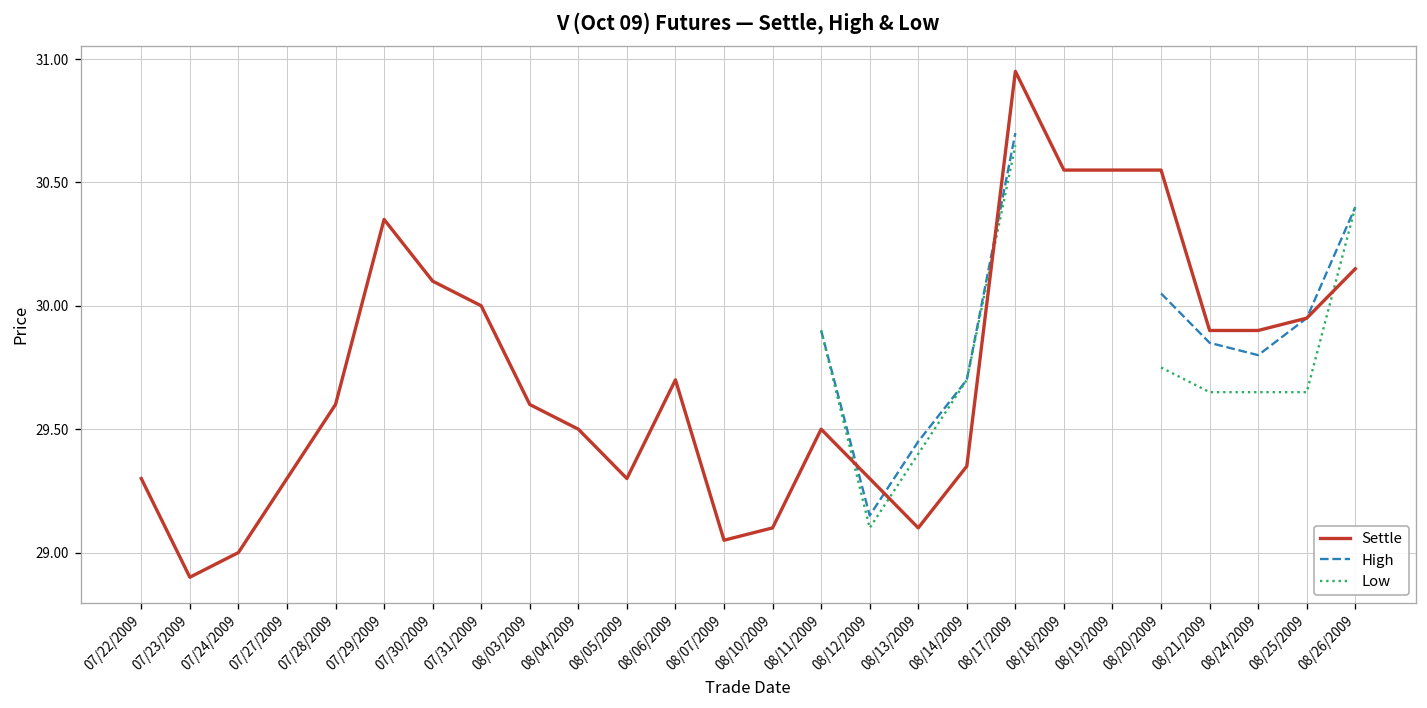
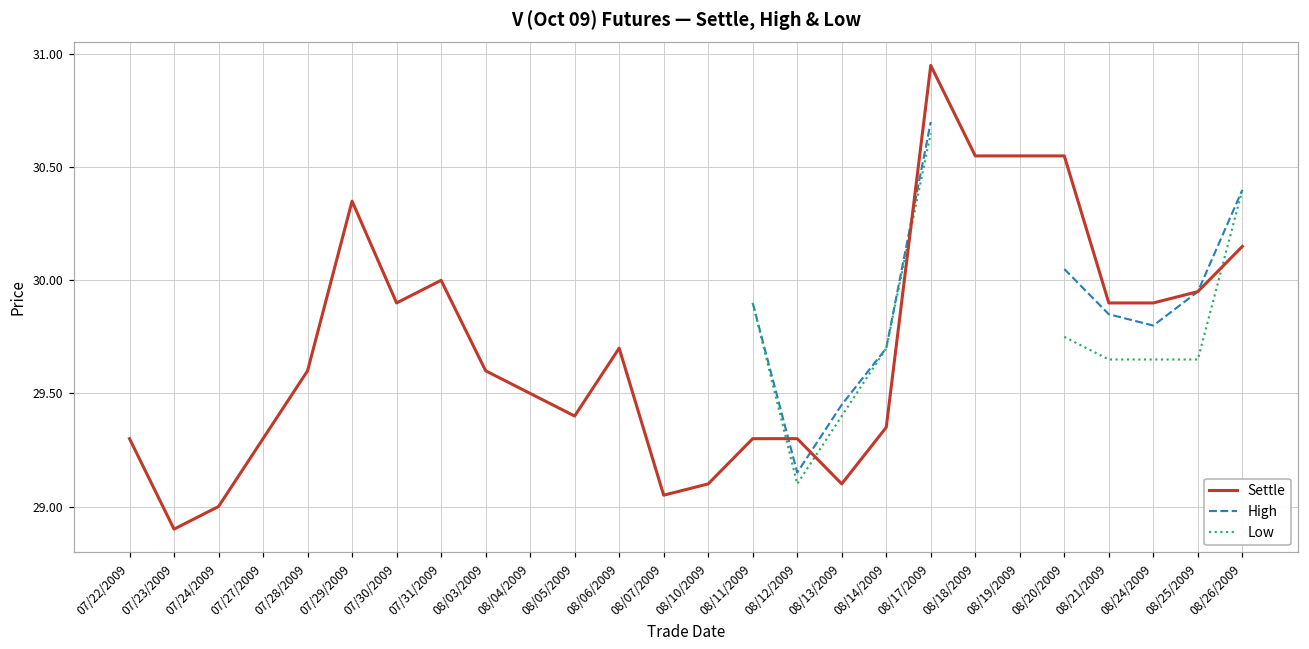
Settle, 07/30/2009: 30.1 -> 29.9
Settle, 08/05/2009: 29.3 -> 29.4
Settle, 08/11/2009: 29.5 -> 29.3
